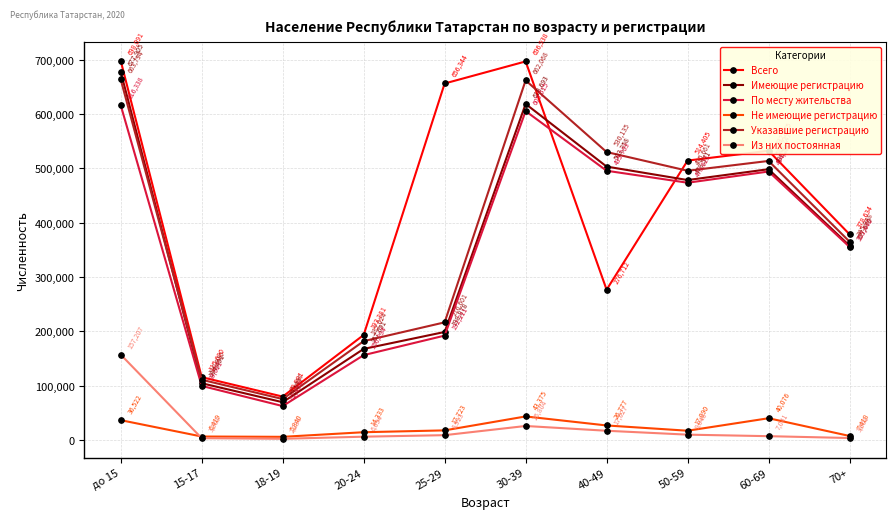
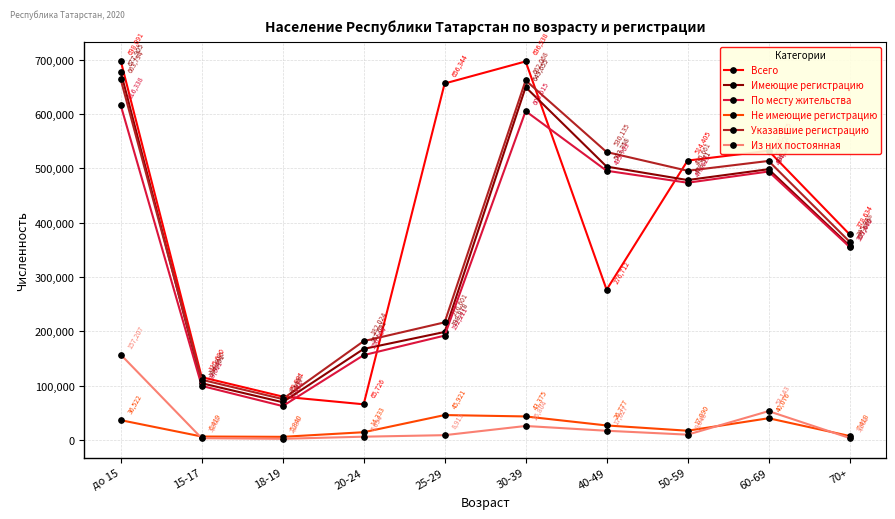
Всего, 20-24: 193,381 -> 65,726
Не имеющие регистрацию, 25-29: 17,723 -> 45,921
Имеющие регистрацию, 30-39: 618,693 -> 649,655
Из них постоянная, 60-69: 7,041 -> 53,143
